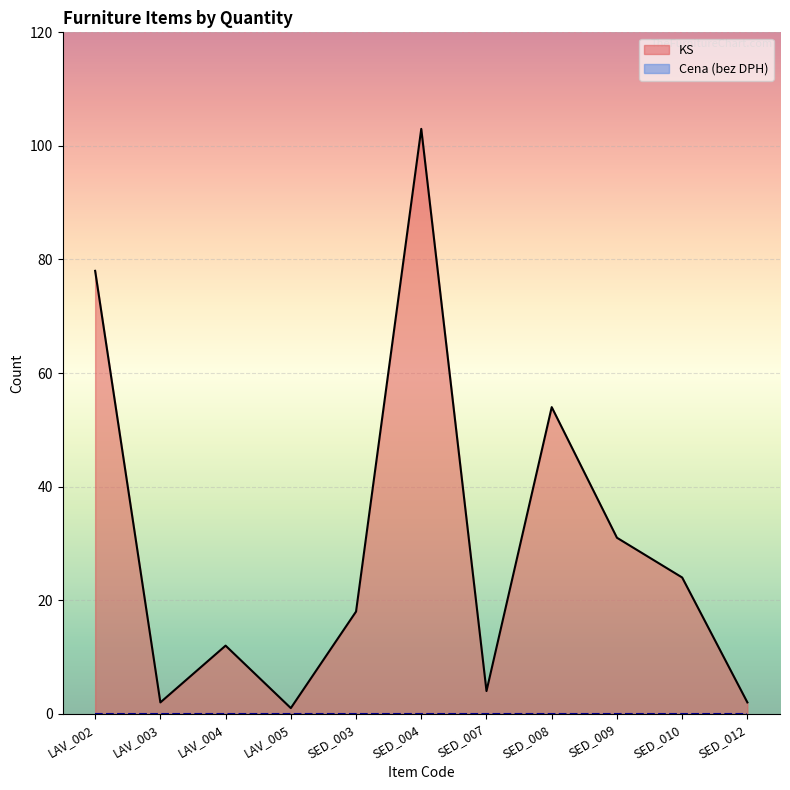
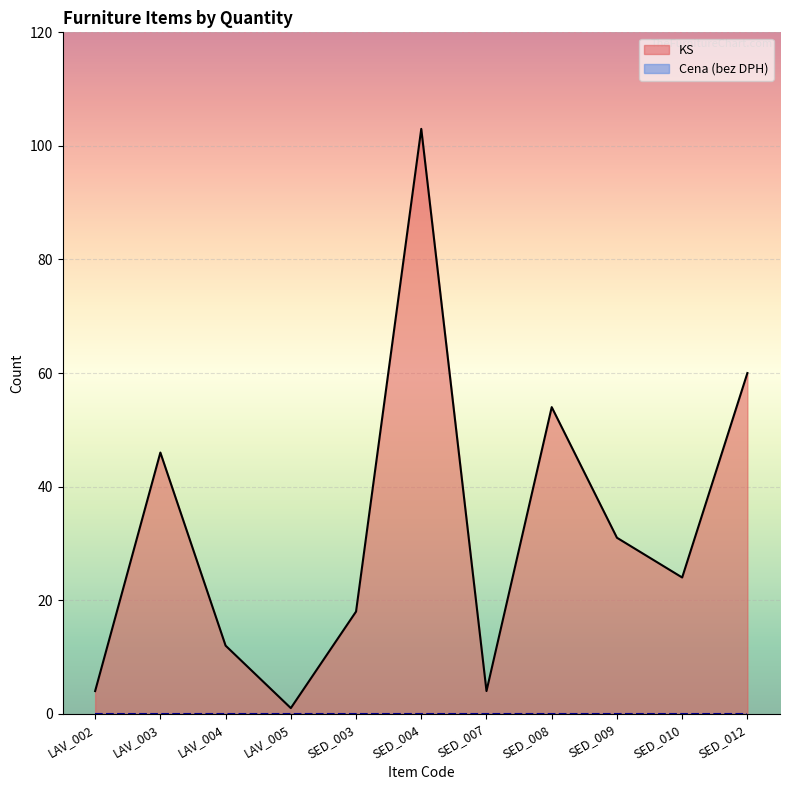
KS, LAV_002: 78 -> 4
KS, LAV_003: 2 -> 46
KS, SED_012: 2 -> 60
